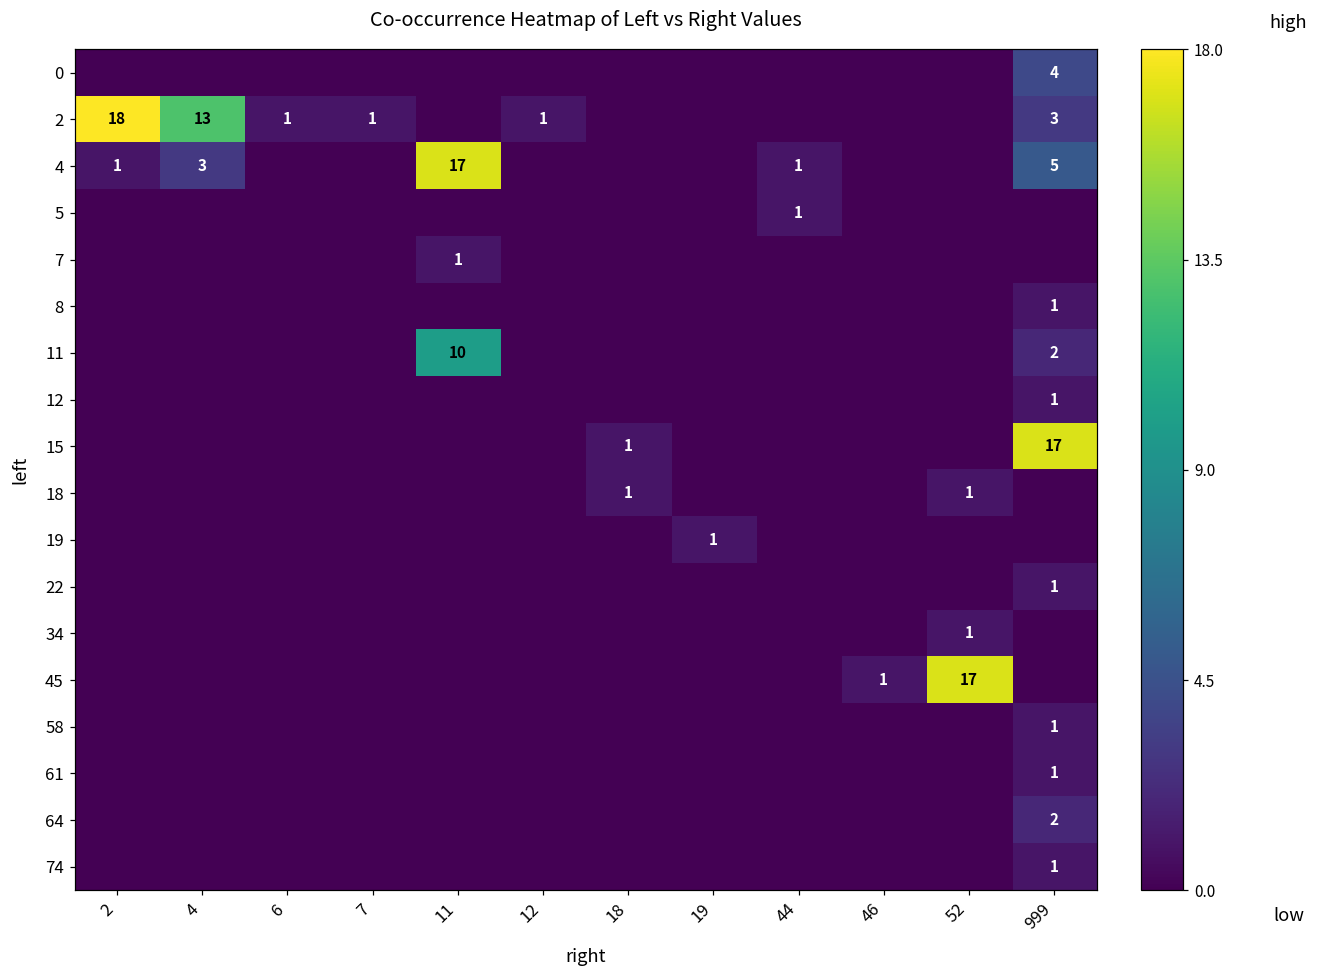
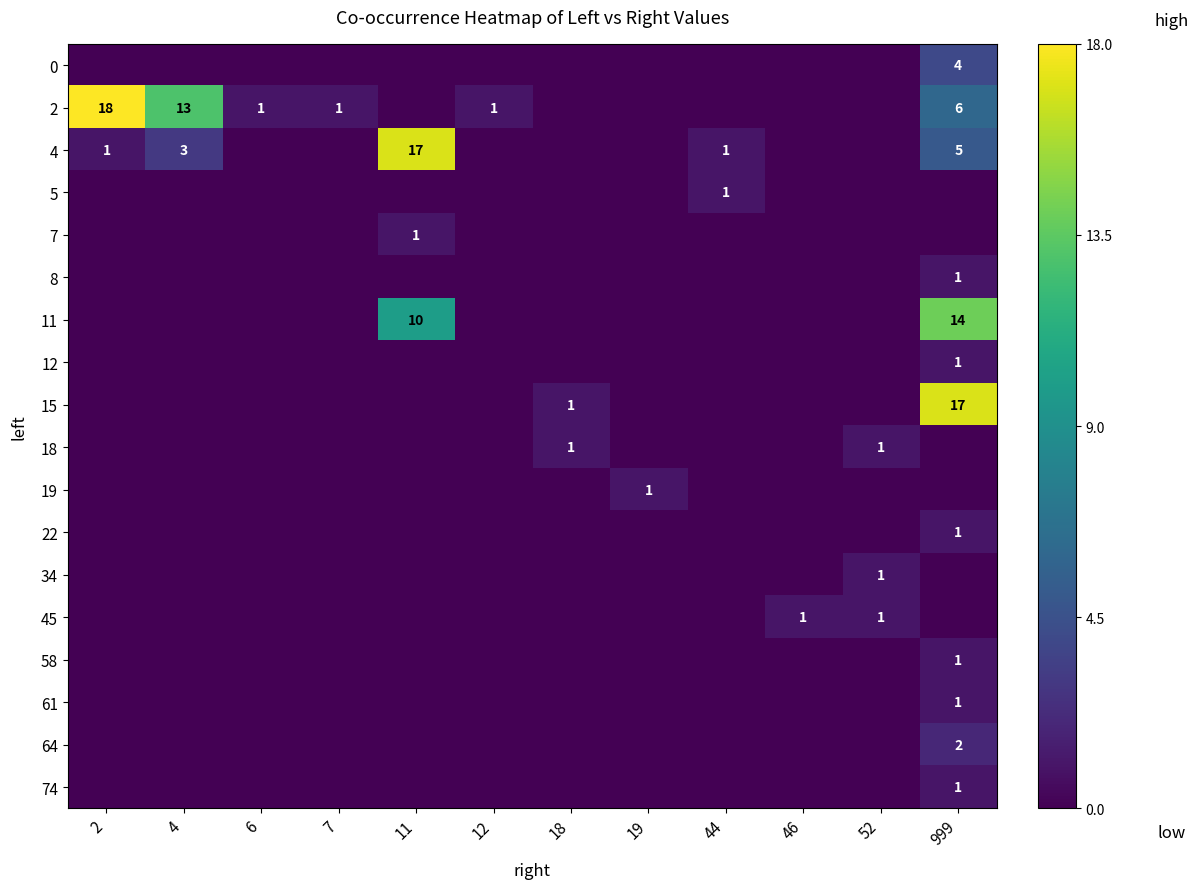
2, 999: 3 -> 6
11, 999: 2 -> 14
45, 52: 17 -> 1
